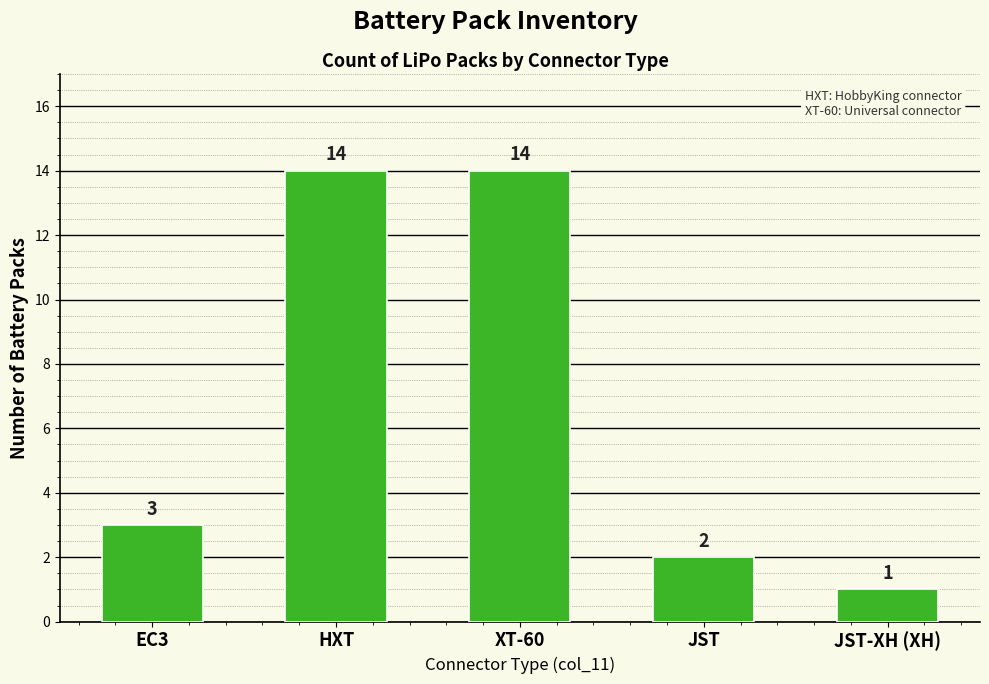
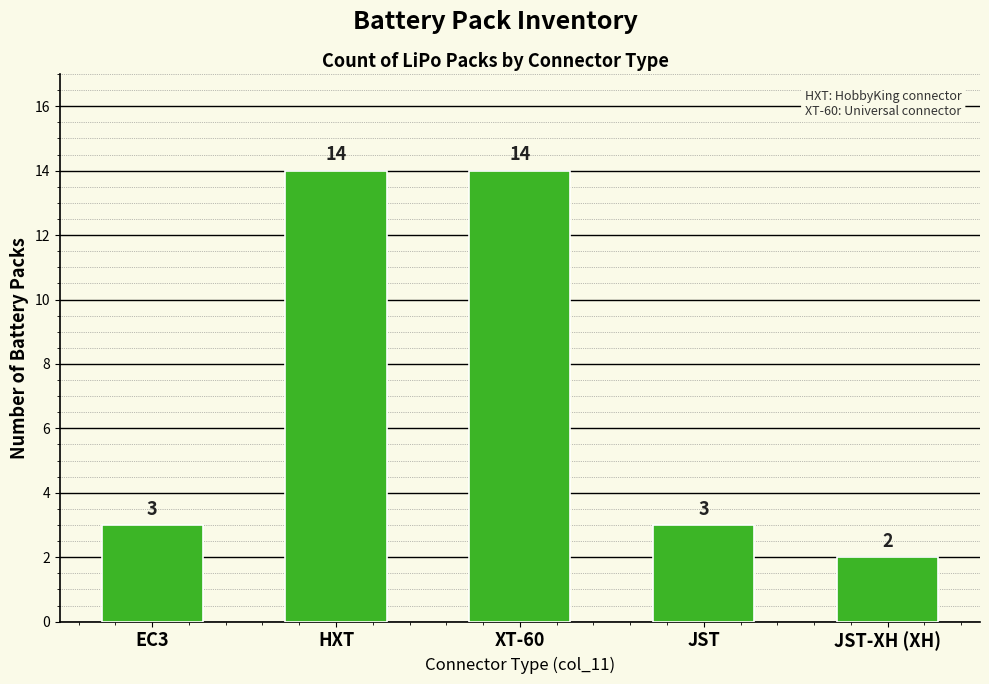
JST: 2 -> 3
JST-XH (XH): 1 -> 2
